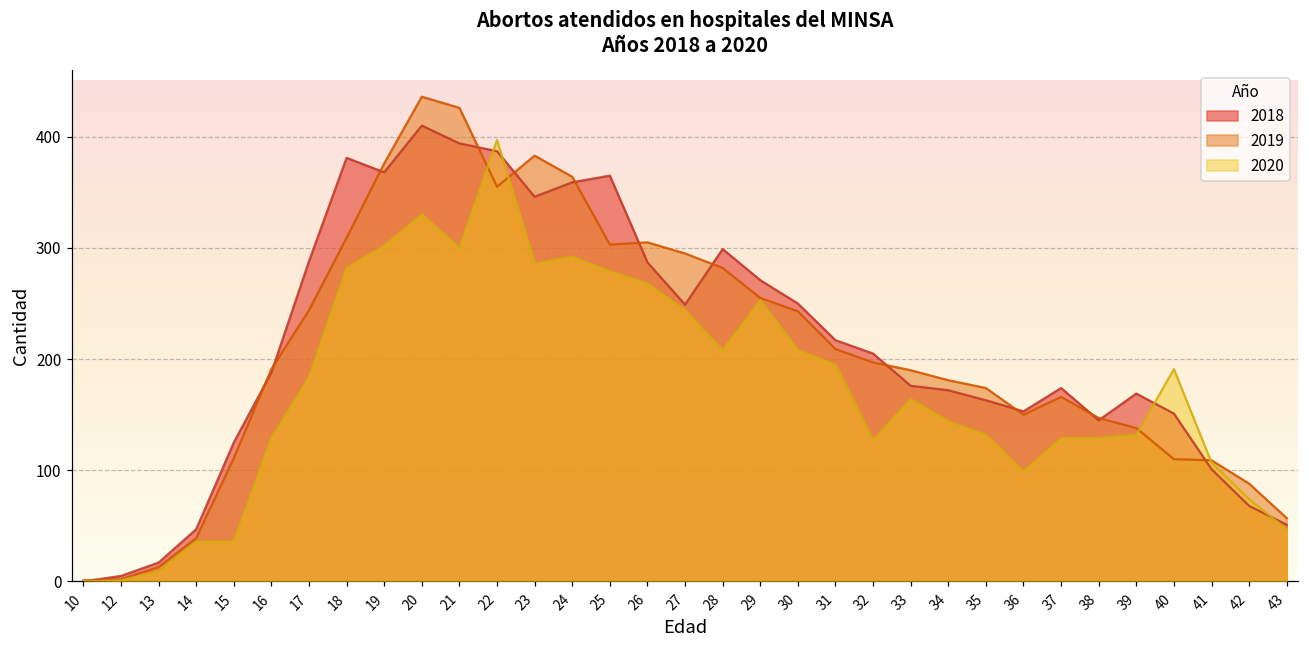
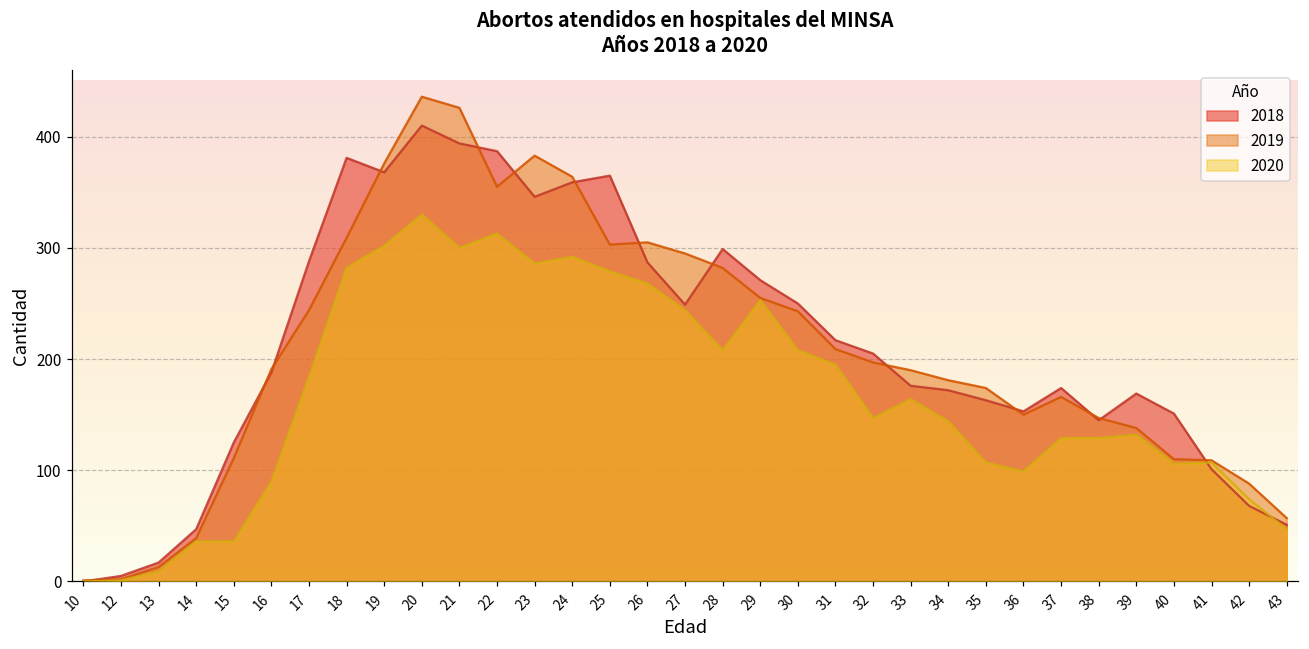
2020, 16: 129 -> 90
2020, 22: 397 -> 313
2020, 32: 127 -> 147
2020, 35: 132 -> 107
2020, 40: 191 -> 106
